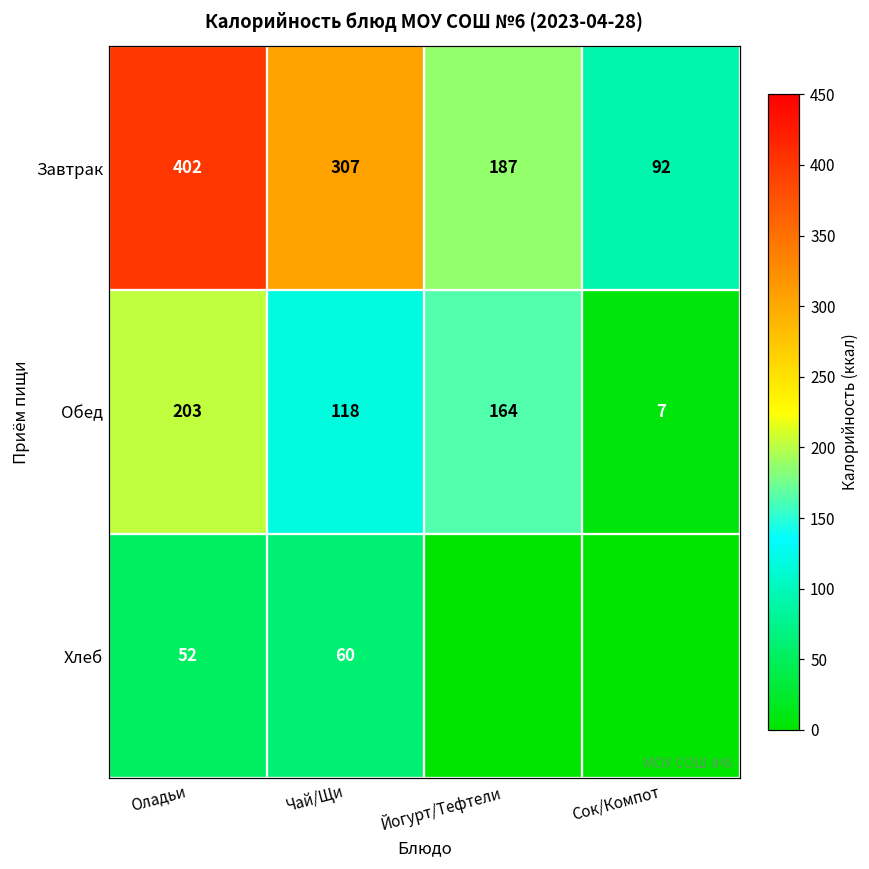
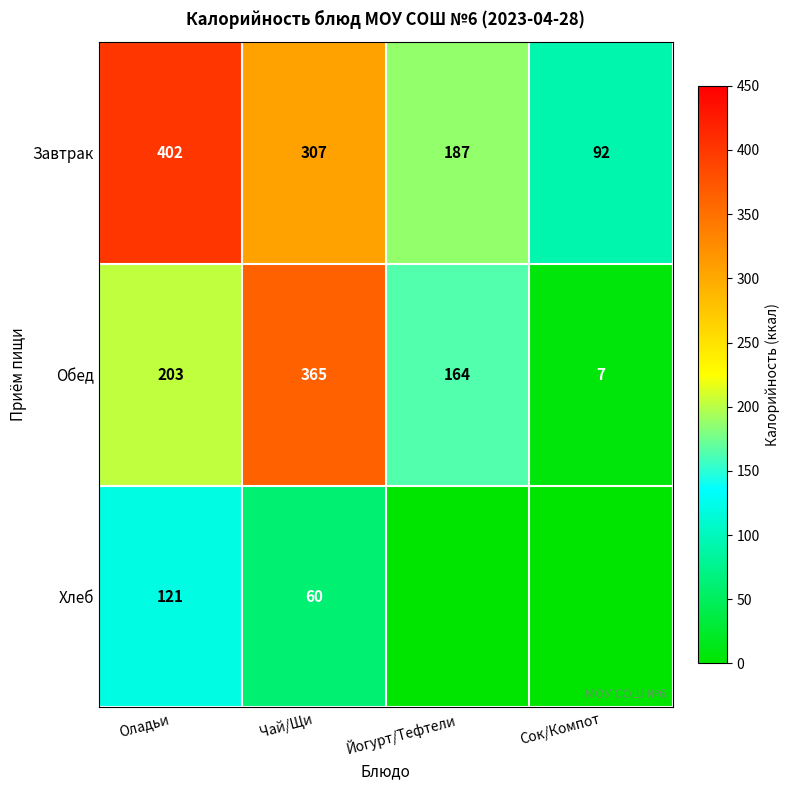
Обед, Чай/Щи: 118 -> 365
Хлеб, Оладьи: 52 -> 121
